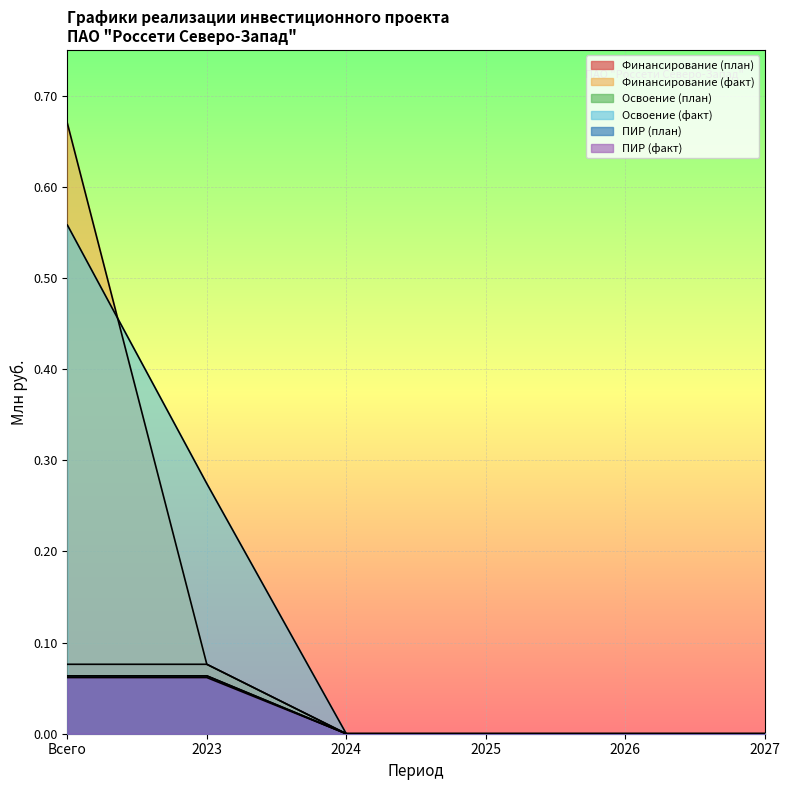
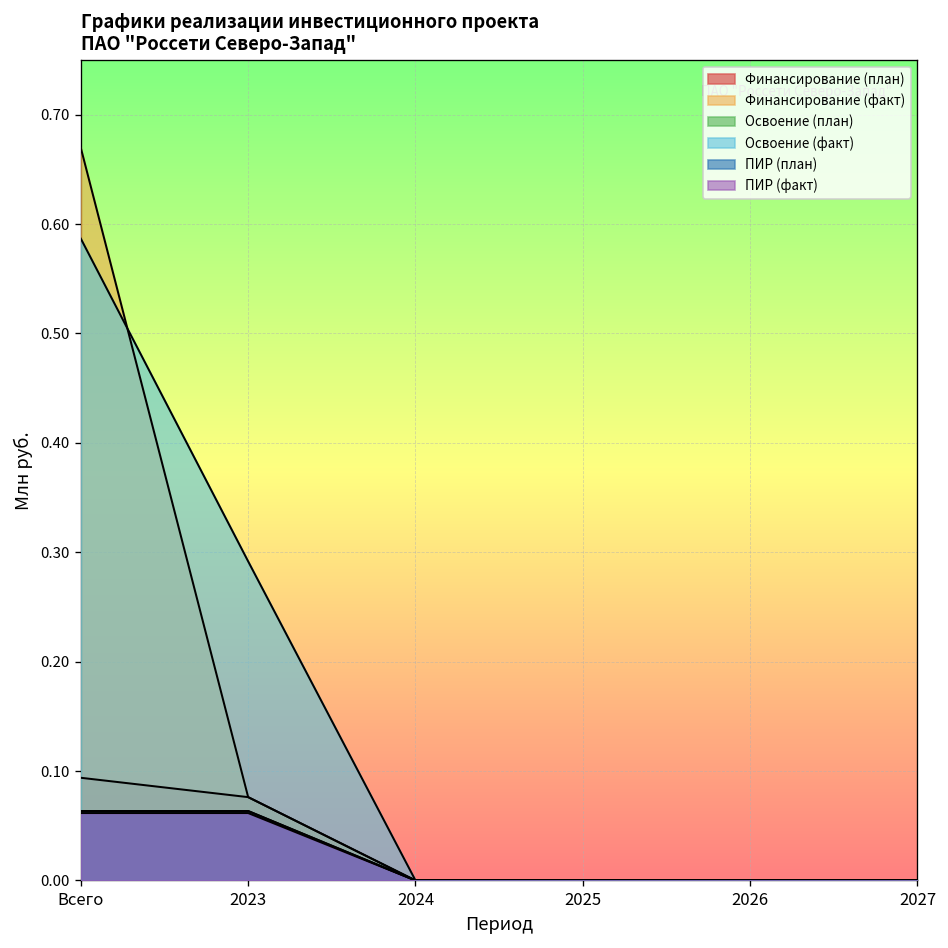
Финансирование (план), Всего: 0.08 -> 0.09
Освоение (факт), Всего: 0.56 -> 0.59
Освоение (факт), 2023: 0.27 -> 0.29
